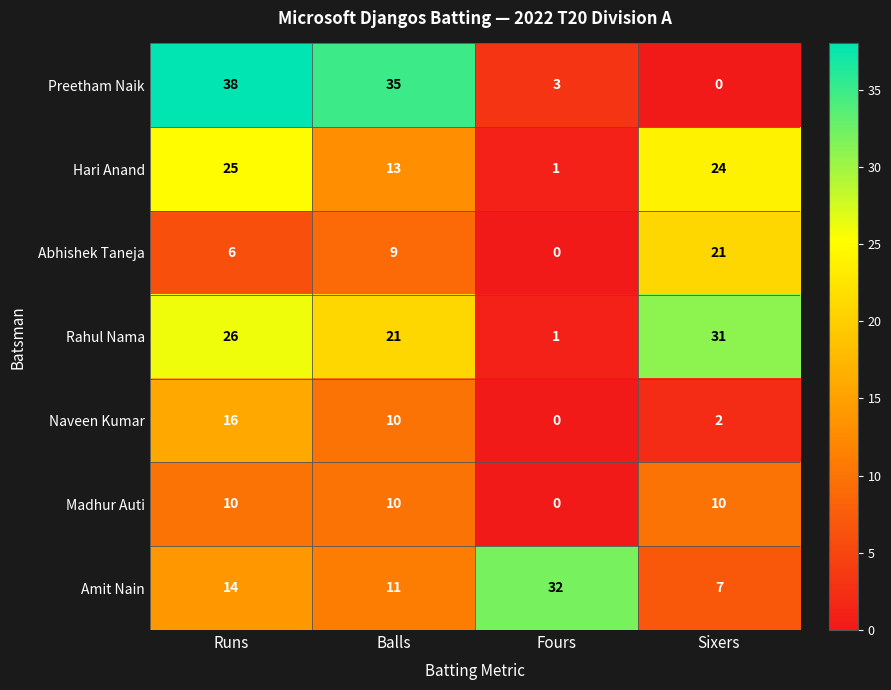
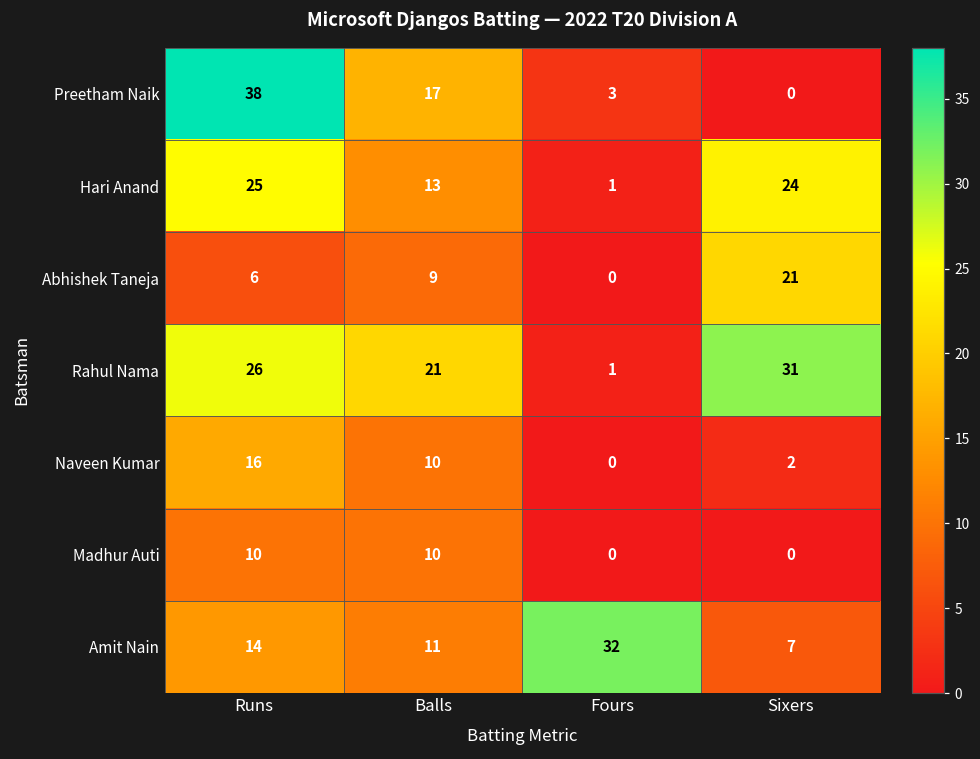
Preetham Naik, Balls: 35 -> 17
Madhur Auti, Sixers: 10 -> 0
